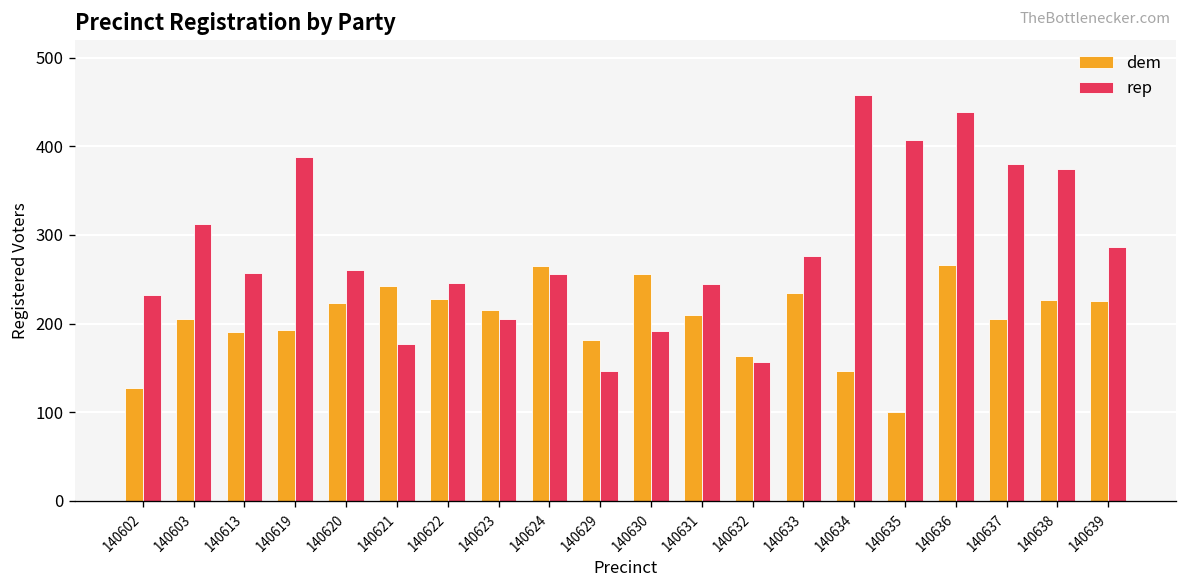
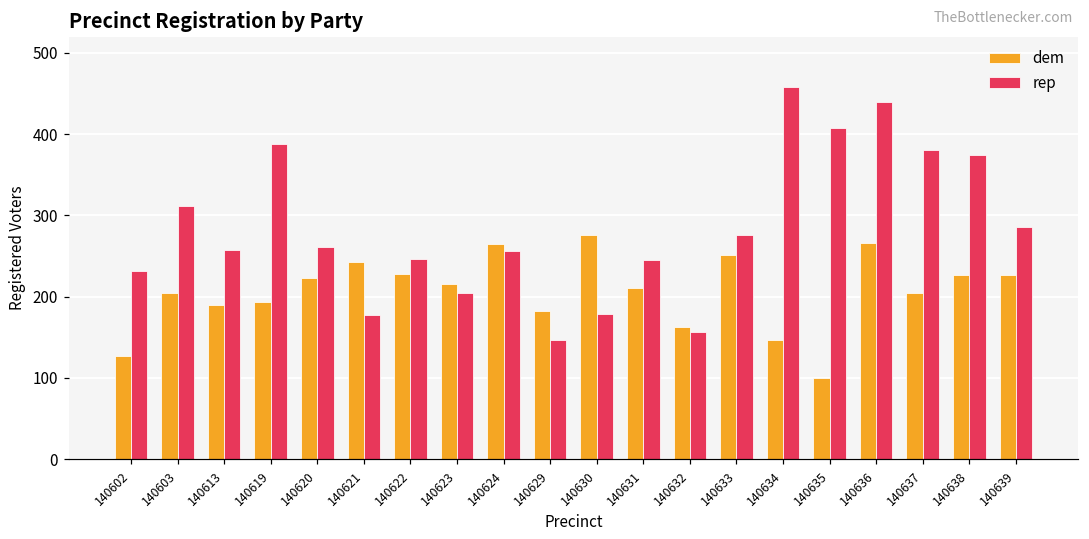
dem, 140630: 260 -> 280
rep, 140630: 190 -> 180
dem, 140633: 240 -> 250
